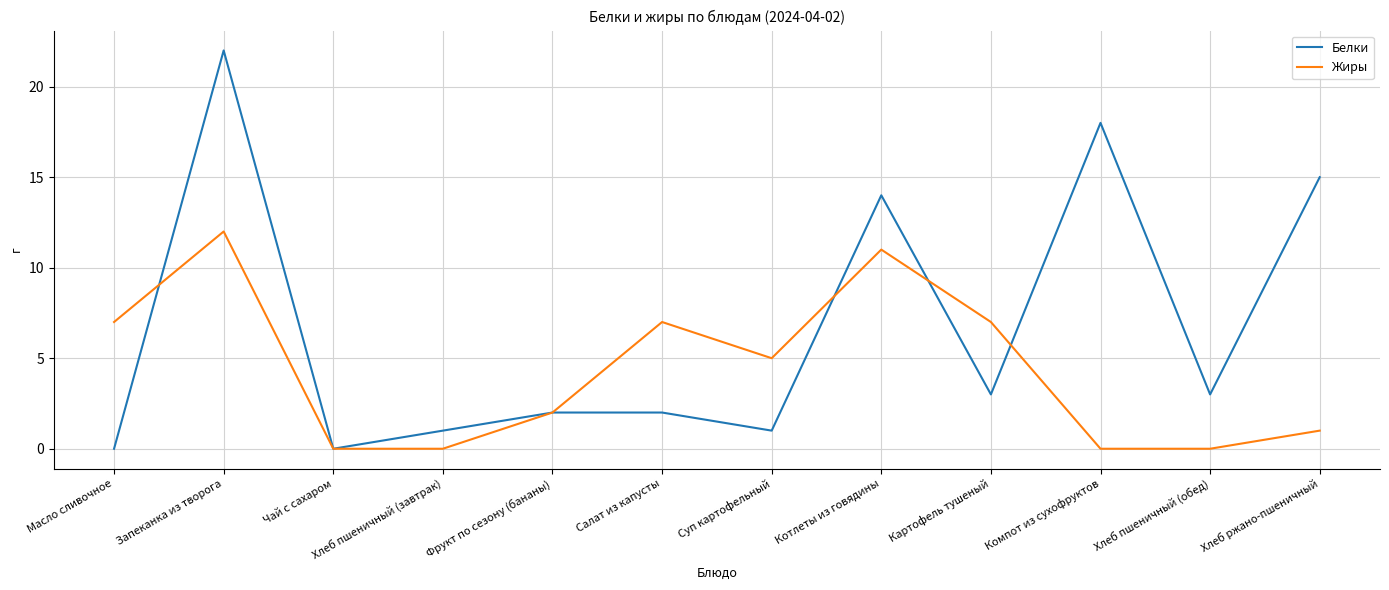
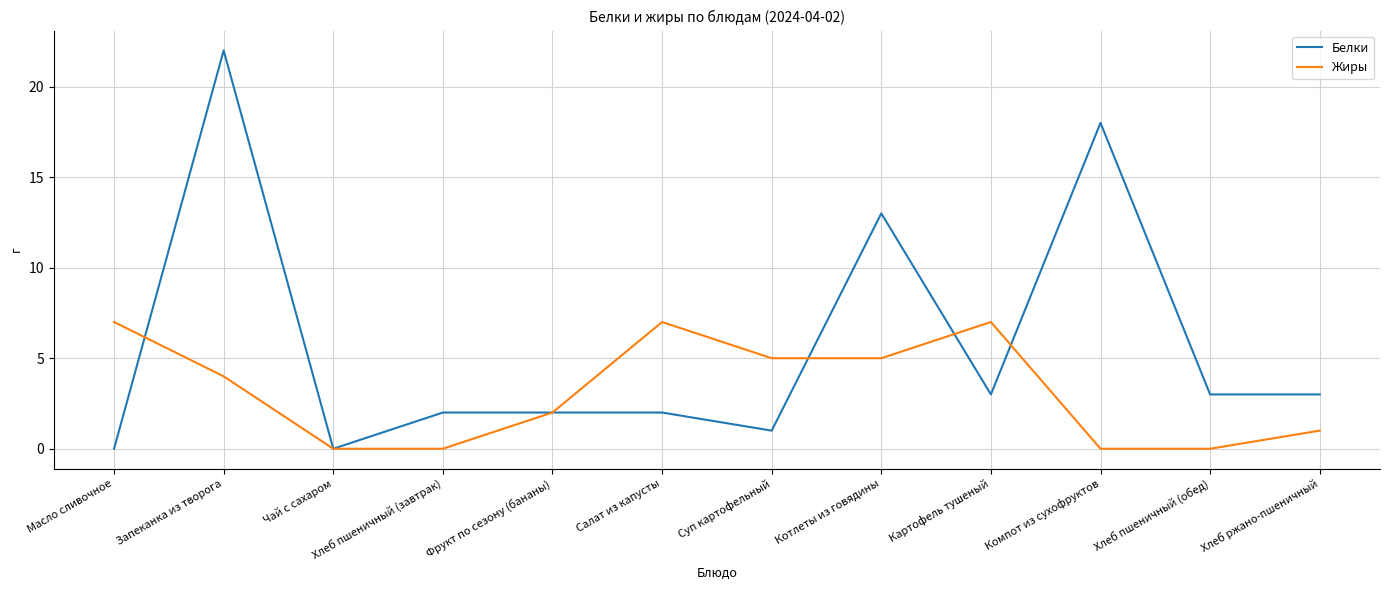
Жиры, Запеканка из творога: 12 -> 4
Белки, Хлеб пшеничный (завтрак): 1 -> 2
Белки, Котлеты из говядины: 14 -> 13
Жиры, Котлеты из говядины: 11 -> 5
Белки, Хлеб ржано-пшеничный: 15 -> 3
